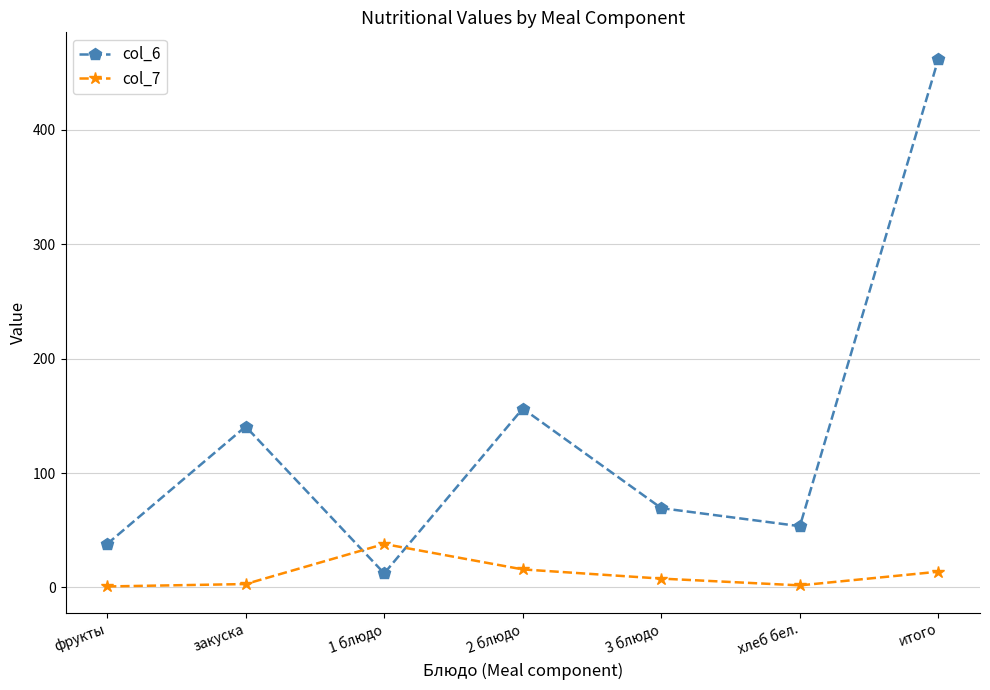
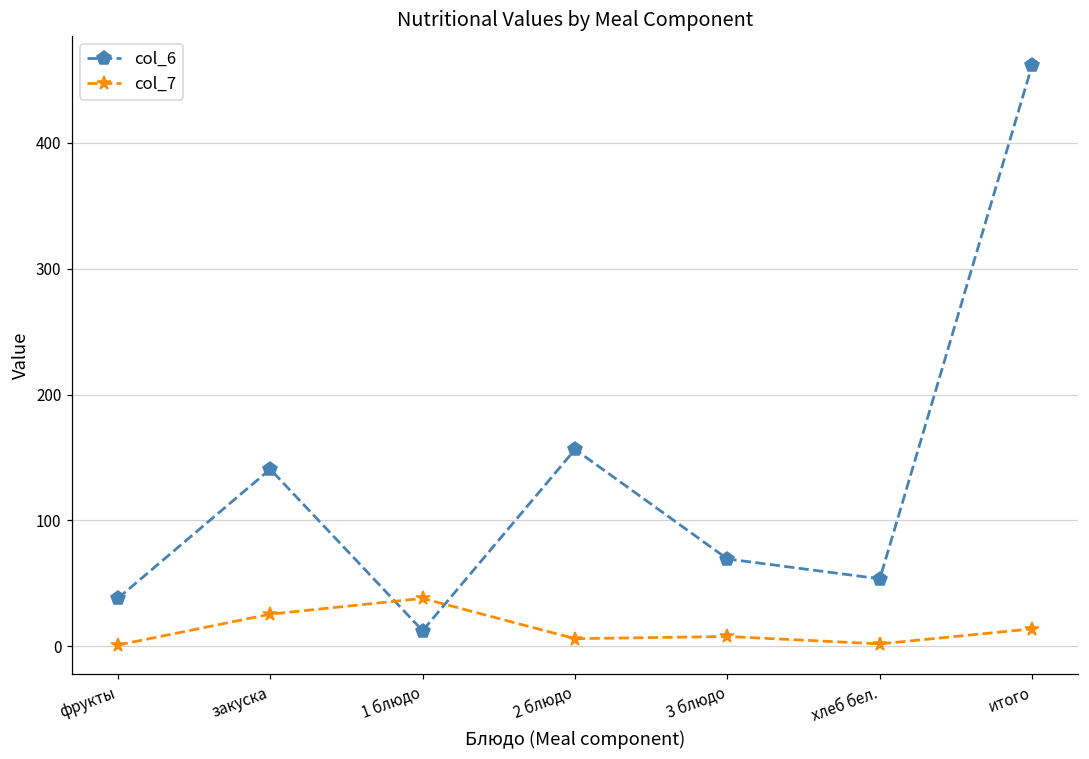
col_7, закуска: 3 -> 26
col_7, 2 блюдо: 16 -> 6
